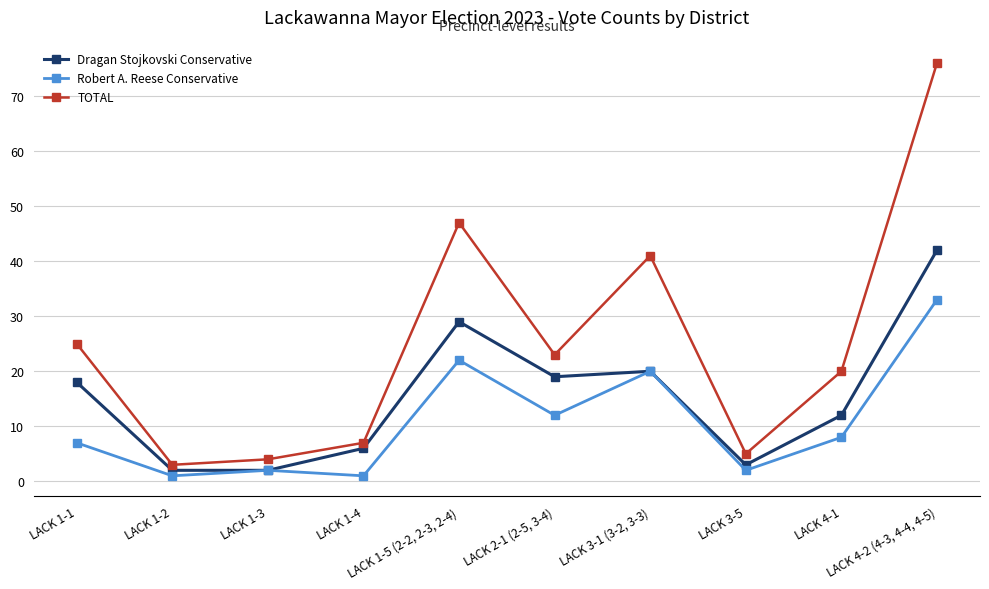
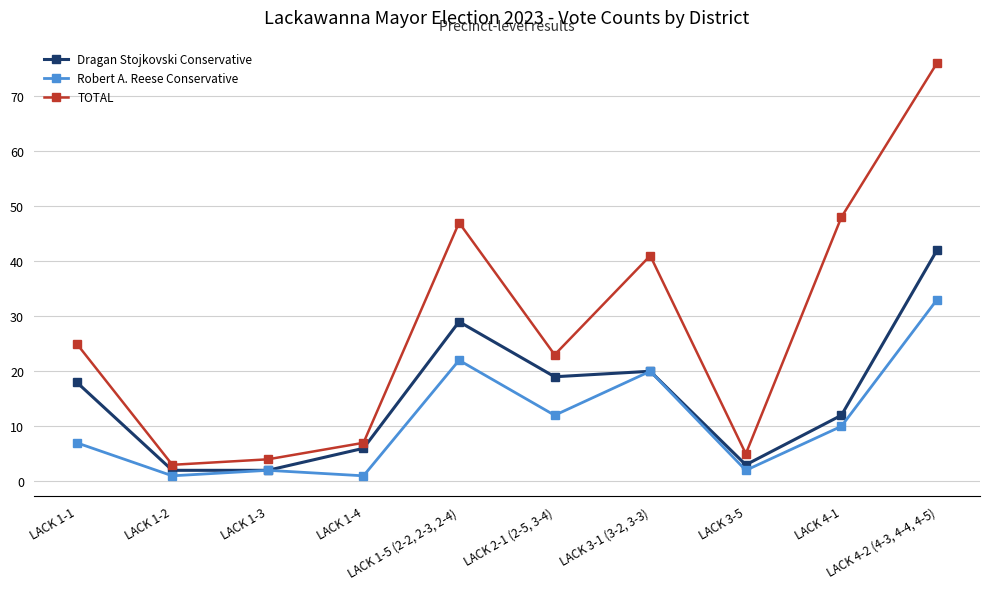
Robert A. Reese Conservative, LACK 4-1: 8 -> 10
TOTAL, LACK 4-1: 20 -> 48
